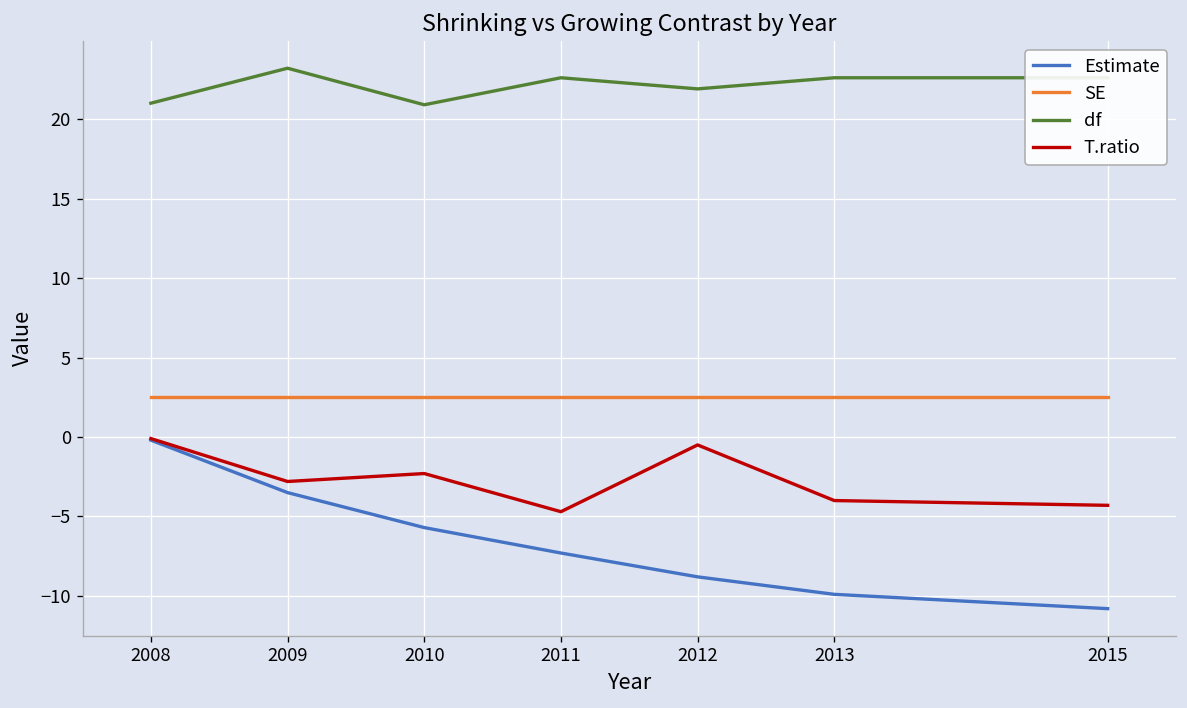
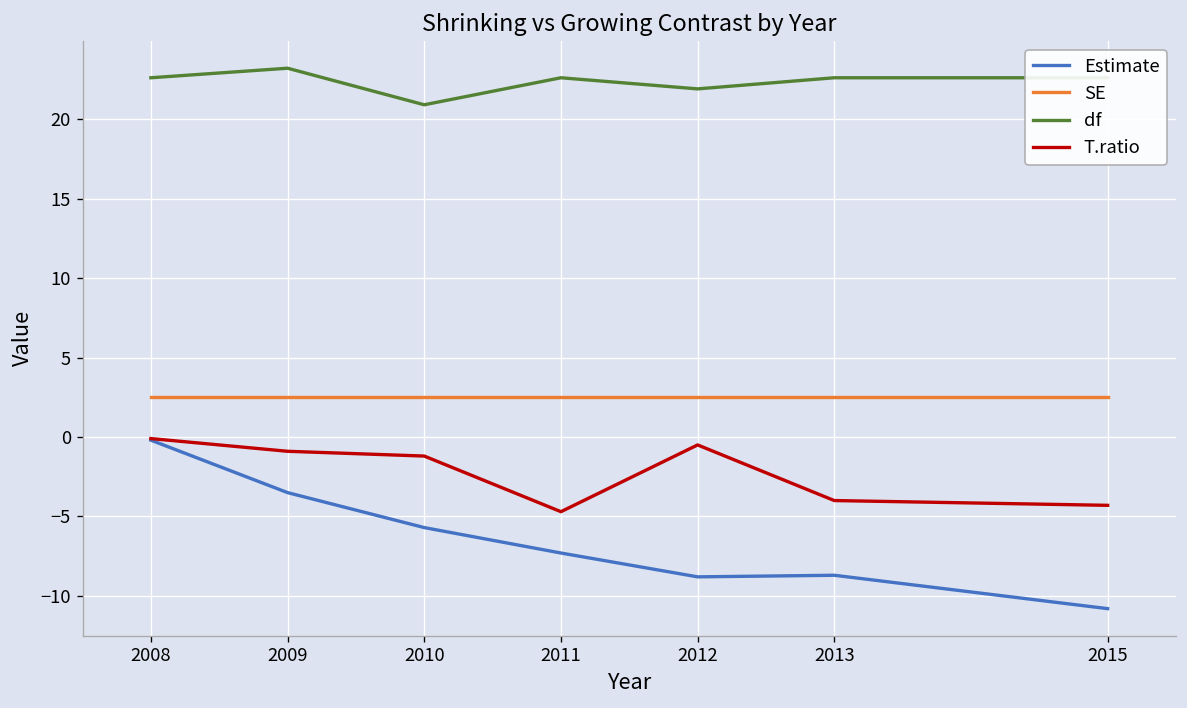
df, 2008: 21.0 -> 22.6
T.ratio, 2009: -2.8 -> -0.9
T.ratio, 2010: -2.3 -> -1.2
Estimate, 2013: -9.9 -> -8.7
